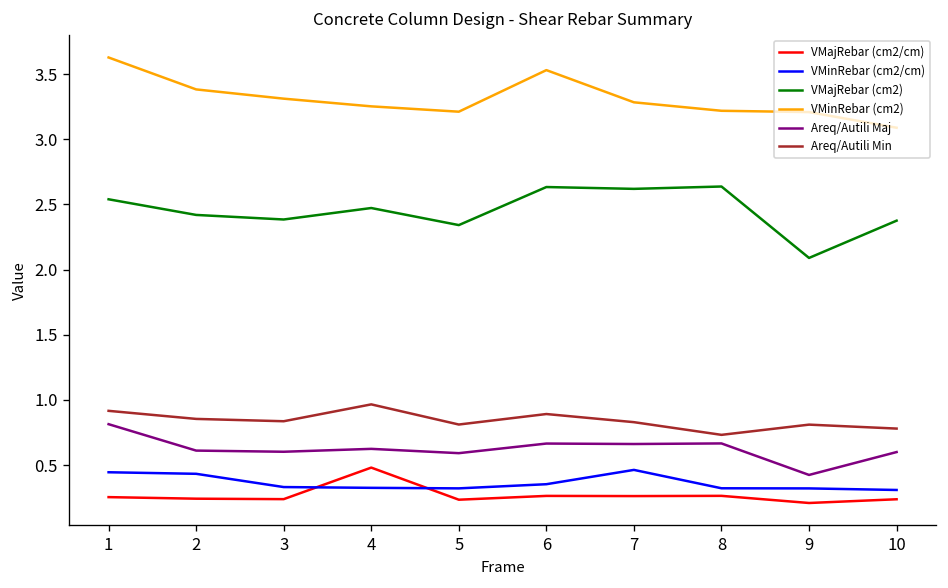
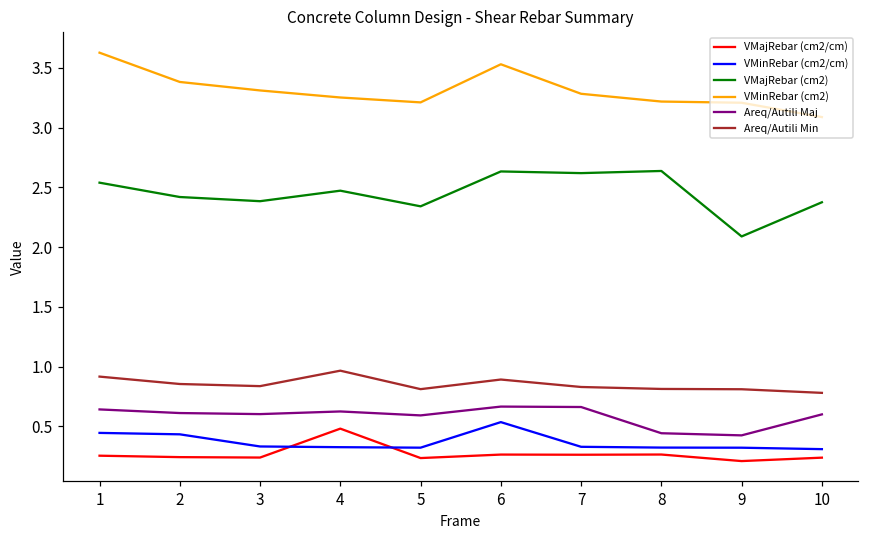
Areq/Autili Maj, 1: 0.81 -> 0.64
VMinRebar (cm2/cm), 6: 0.35 -> 0.54
VMinRebar (cm2/cm), 7: 0.46 -> 0.33
Areq/Autili Maj, 8: 0.67 -> 0.44
Areq/Autili Min, 8: 0.73 -> 0.81
